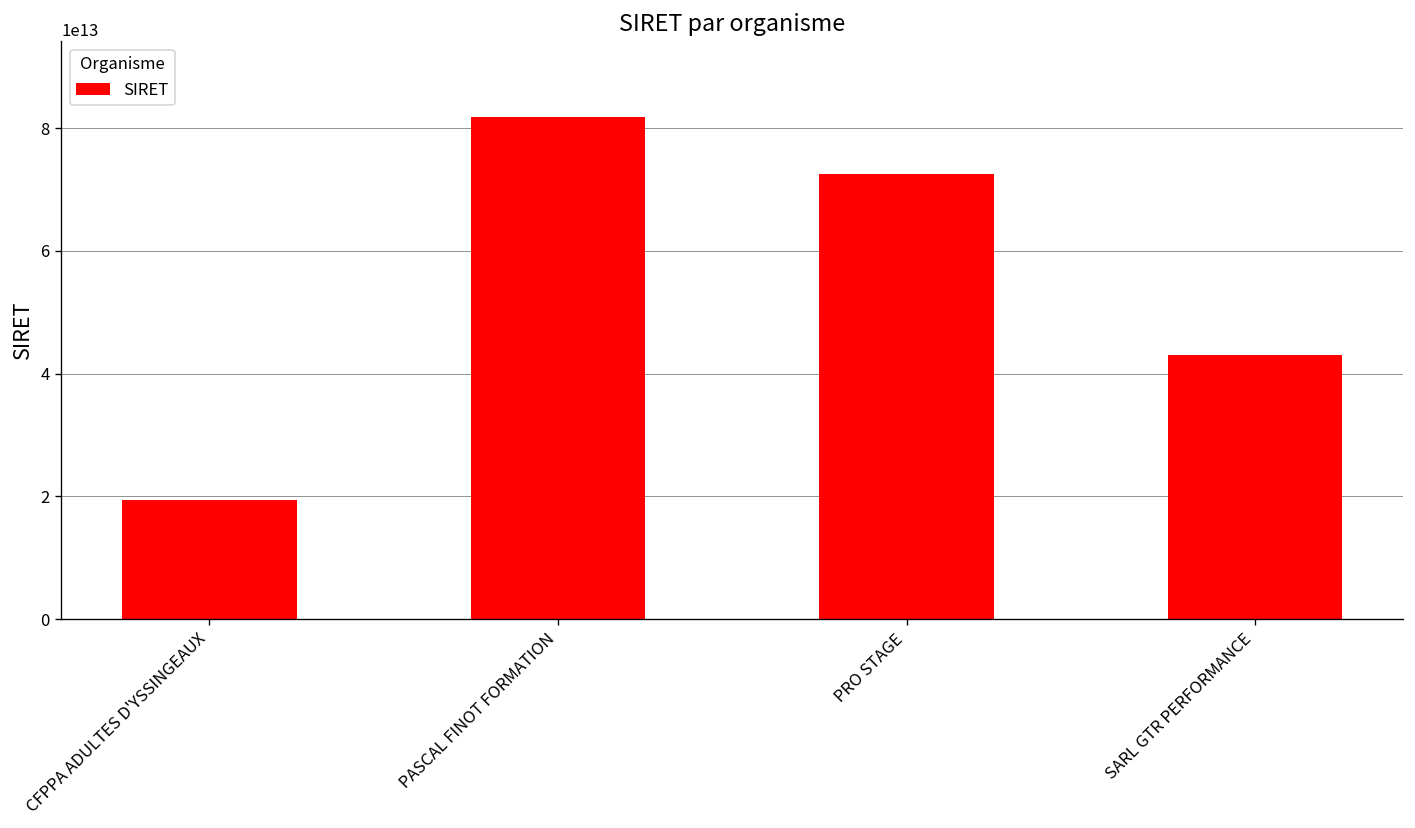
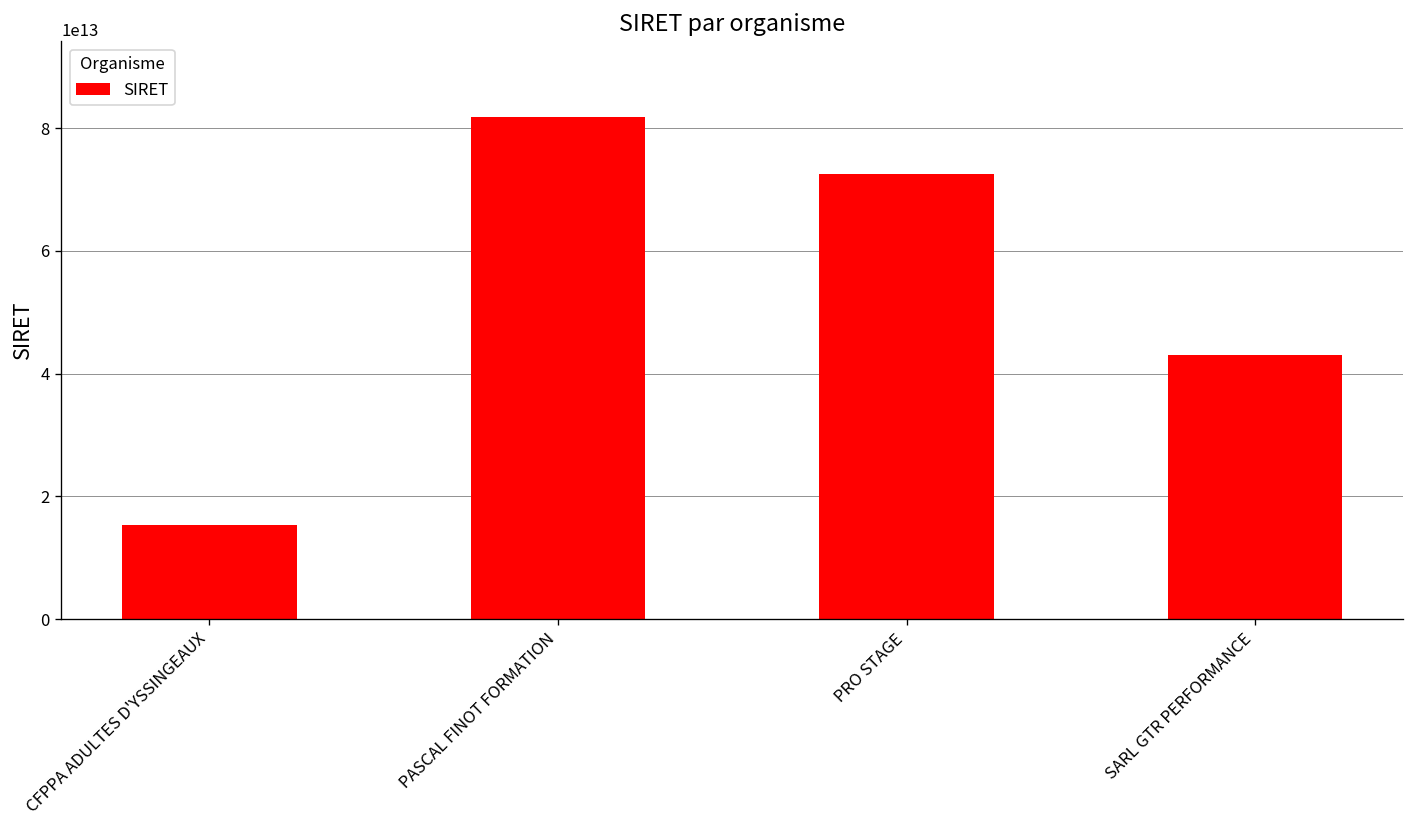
CFPPA ADULTES D'YSSINGEAUX: 19000000000000 -> 15000000000000
